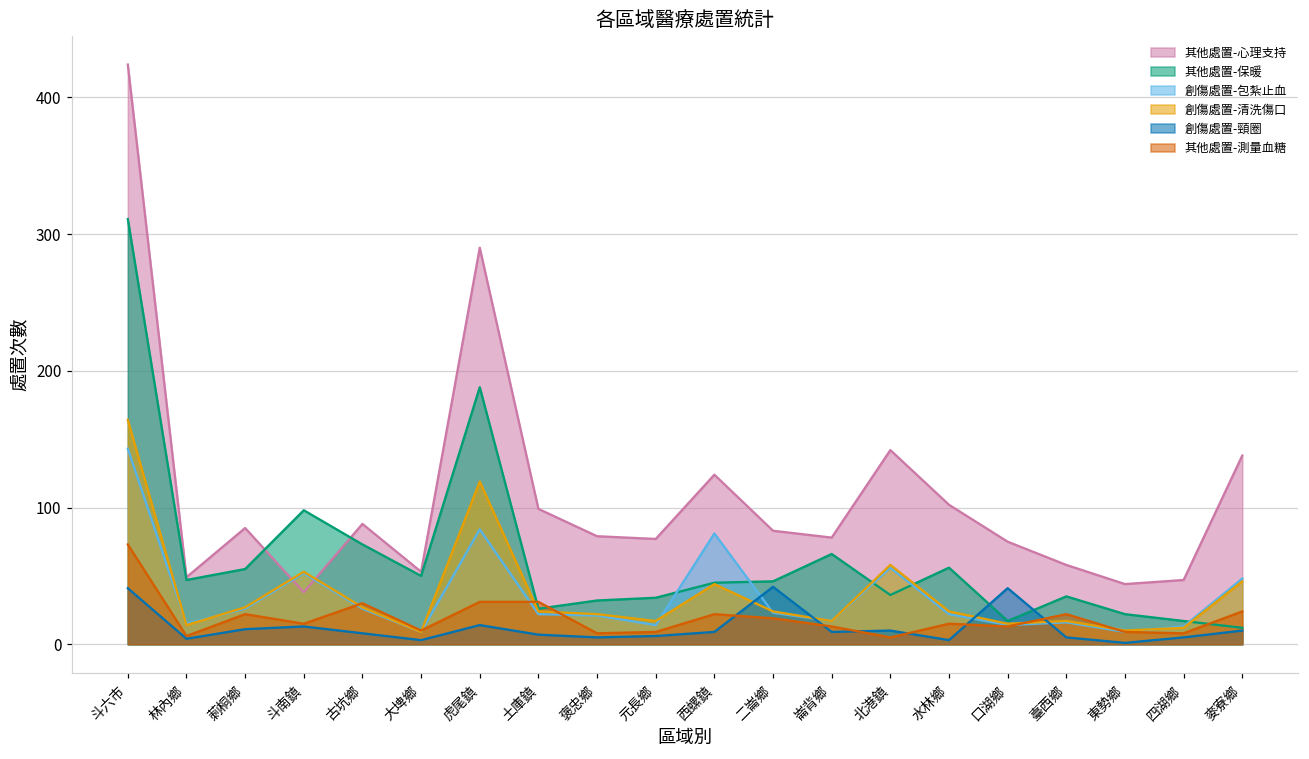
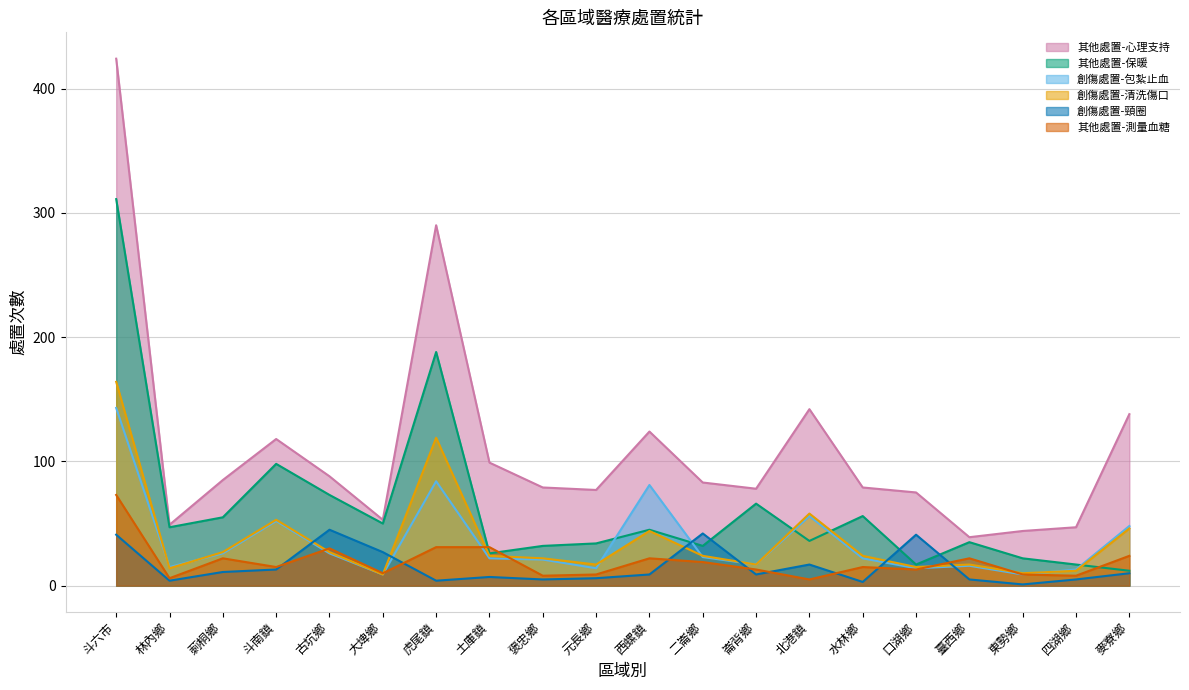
其他處置-心理支持, 斗南鎮: 38 -> 118
創傷處置-頸圈, 古坑鄉: 8 -> 45
創傷處置-頸圈, 大埤鄉: 3 -> 27
創傷處置-頸圈, 虎尾鎮: 14 -> 4
其他處置-保暖, 二崙鄉: 46 -> 32
創傷處置-頸圈, 北港鎮: 10 -> 17
其他處置-心理支持, 水林鄉: 102 -> 79
其他處置-心理支持, 臺西鄉: 58 -> 39
